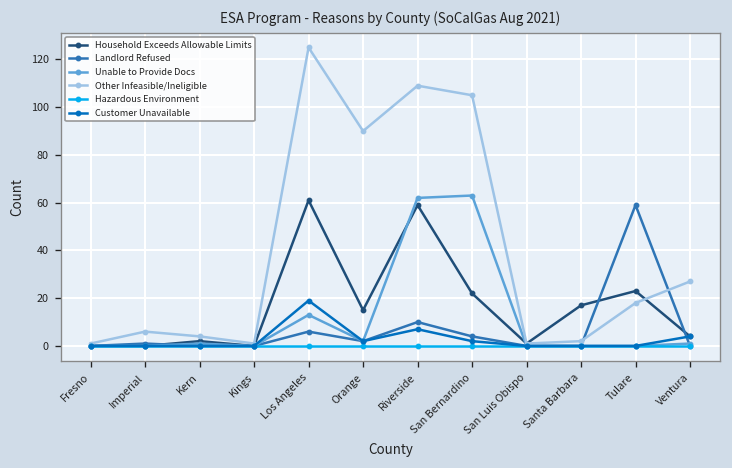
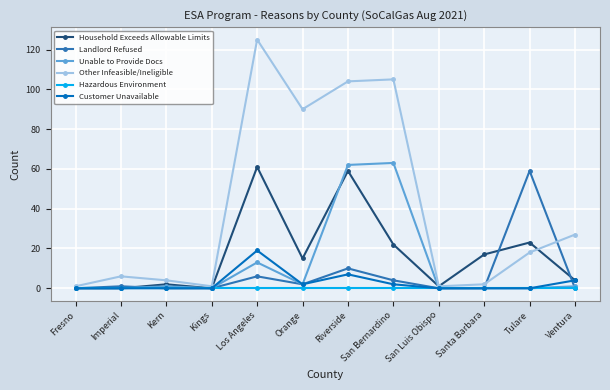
Other Infeasible/Ineligible, Riverside: 109 -> 104
